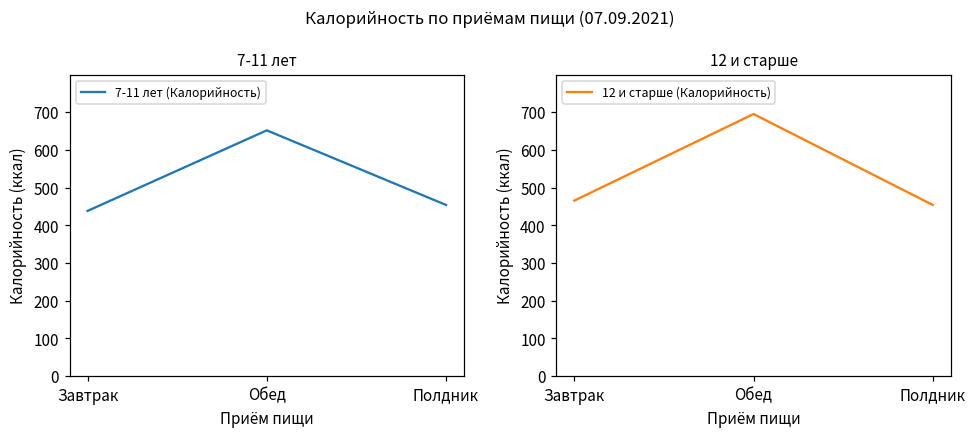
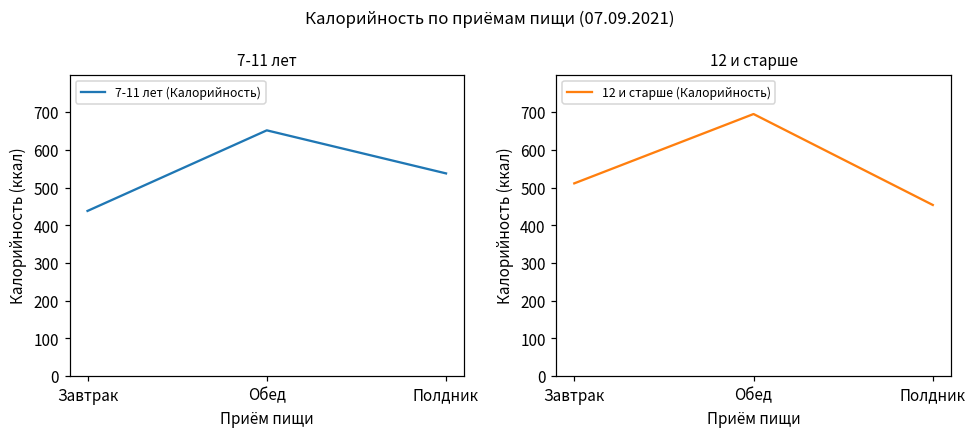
7-11 лет, Полдник: 450 -> 540
12 и старше, Завтрак: 470 -> 510
